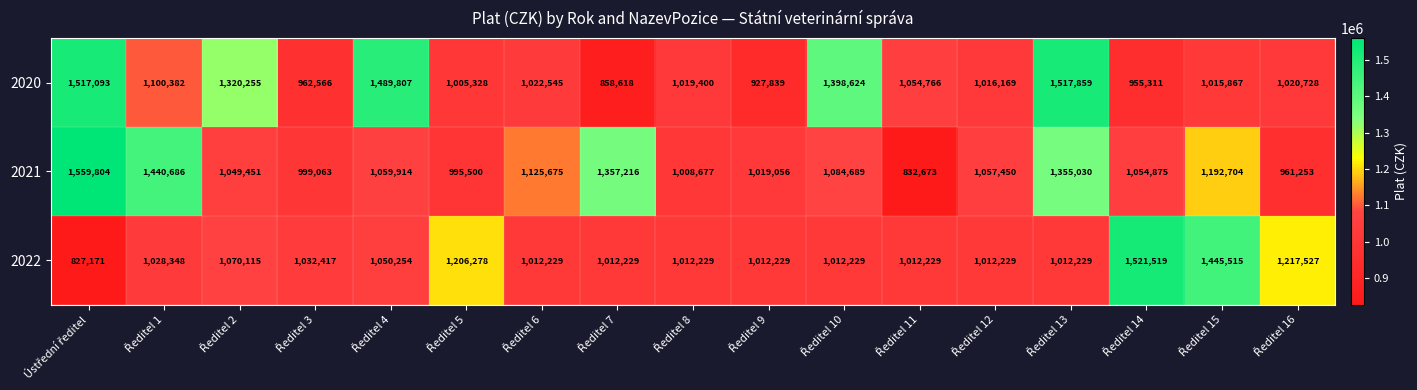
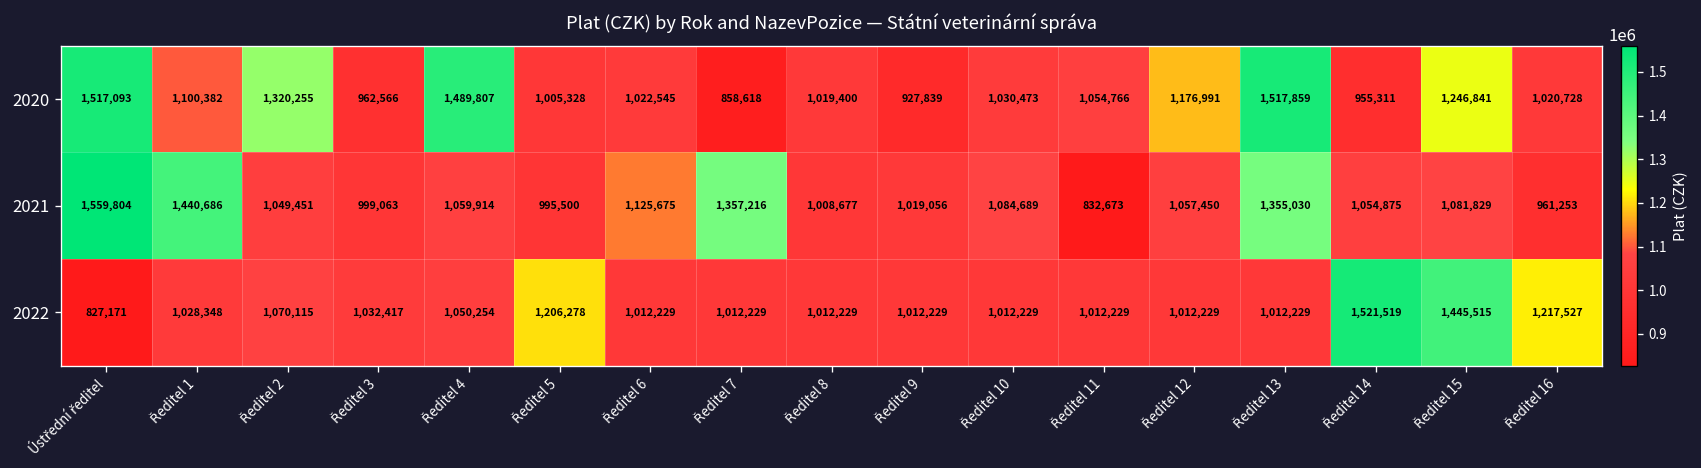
2020, Ředitel 10: 1,398,624 -> 1,030,473
2020, Ředitel 12: 1,016,169 -> 1,176,991
2020, Ředitel 15: 1,015,867 -> 1,246,841
2021, Ředitel 15: 1,192,704 -> 1,081,829
